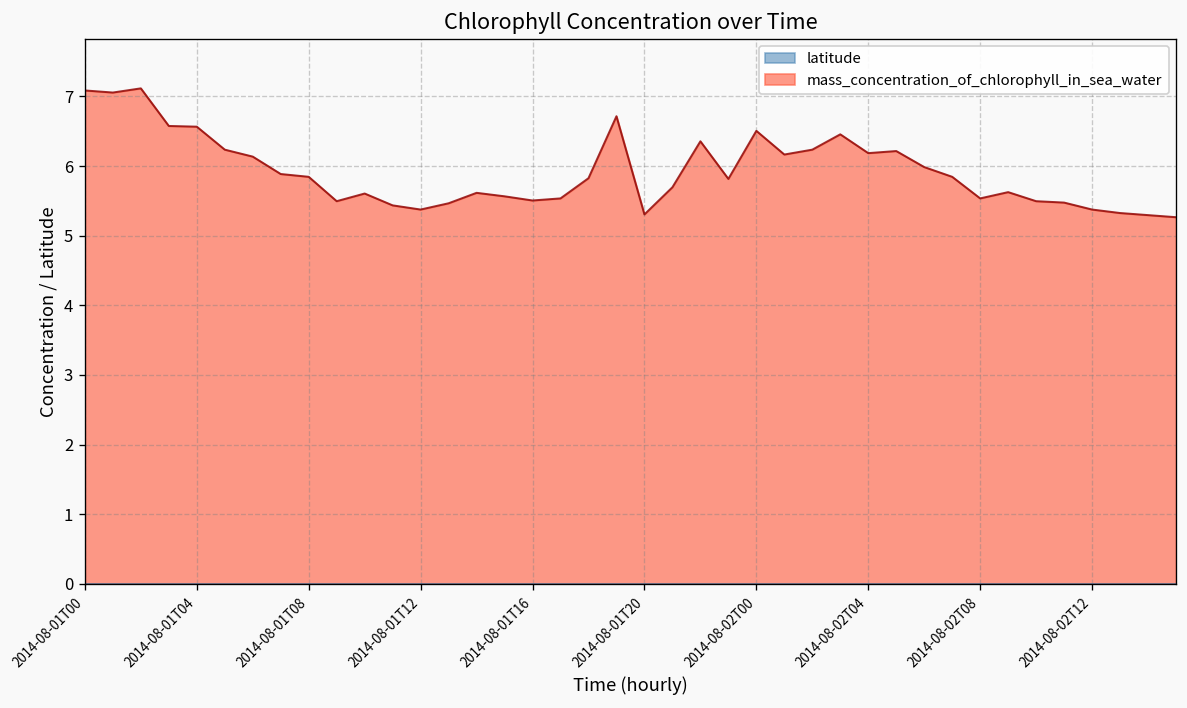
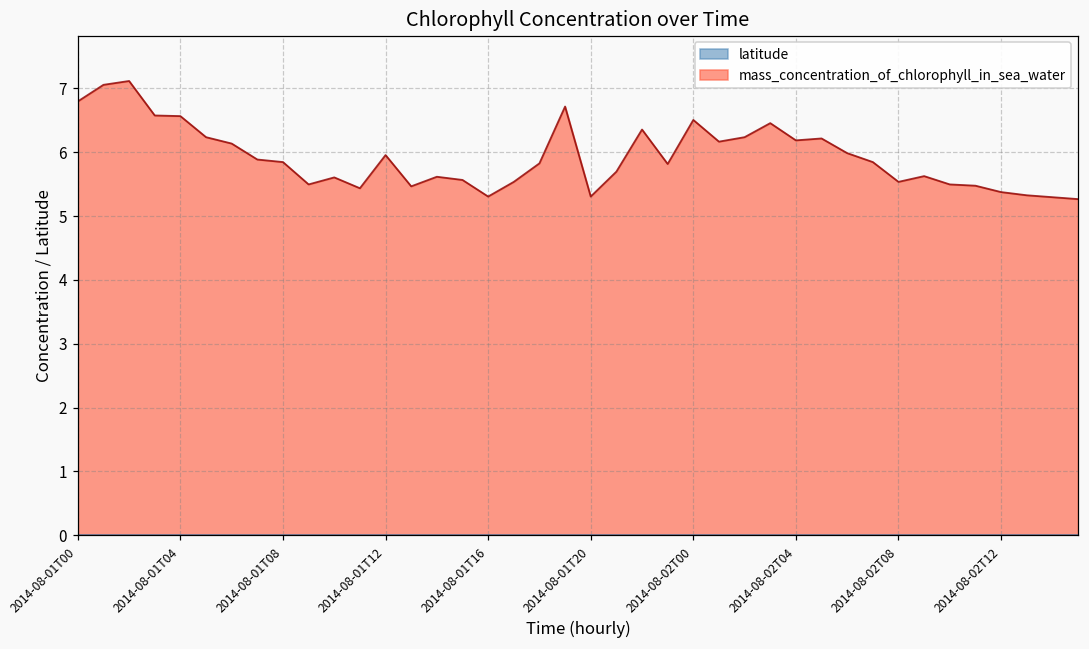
mass_concentration_of_chlorophyll_in_sea_water, 2014-08-01T00: 7.1 -> 6.8
mass_concentration_of_chlorophyll_in_sea_water, 2014-08-01T12: 5.4 -> 6.0
mass_concentration_of_chlorophyll_in_sea_water, 2014-08-01T16: 5.5 -> 5.3
